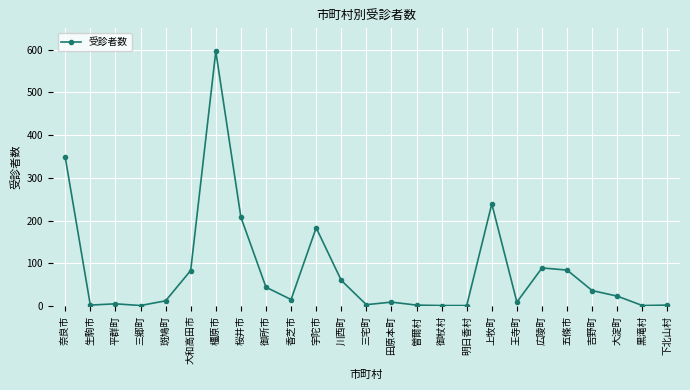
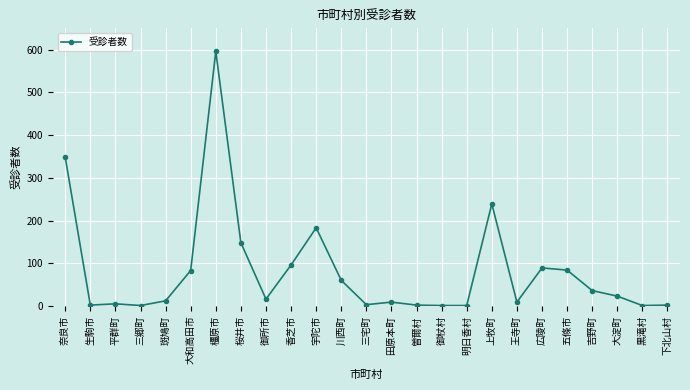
桜井市: 210 -> 150
御所市: 40 -> 20
香芝市: 20 -> 100
